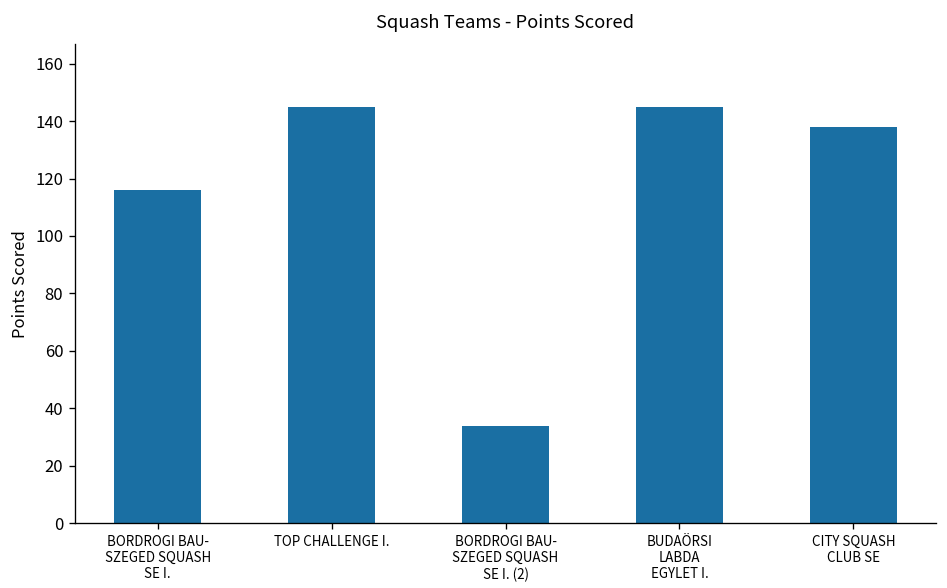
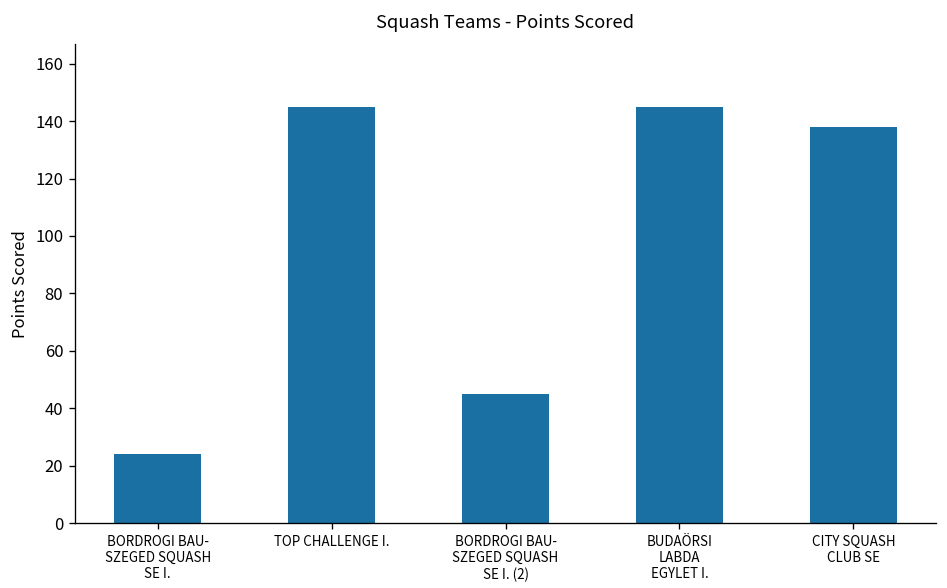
BORDROGI BAU- SZEGED SQUASH SE I.: 116 -> 24
BORDROGI BAU- SZEGED SQUASH SE I. (2): 34 -> 45
